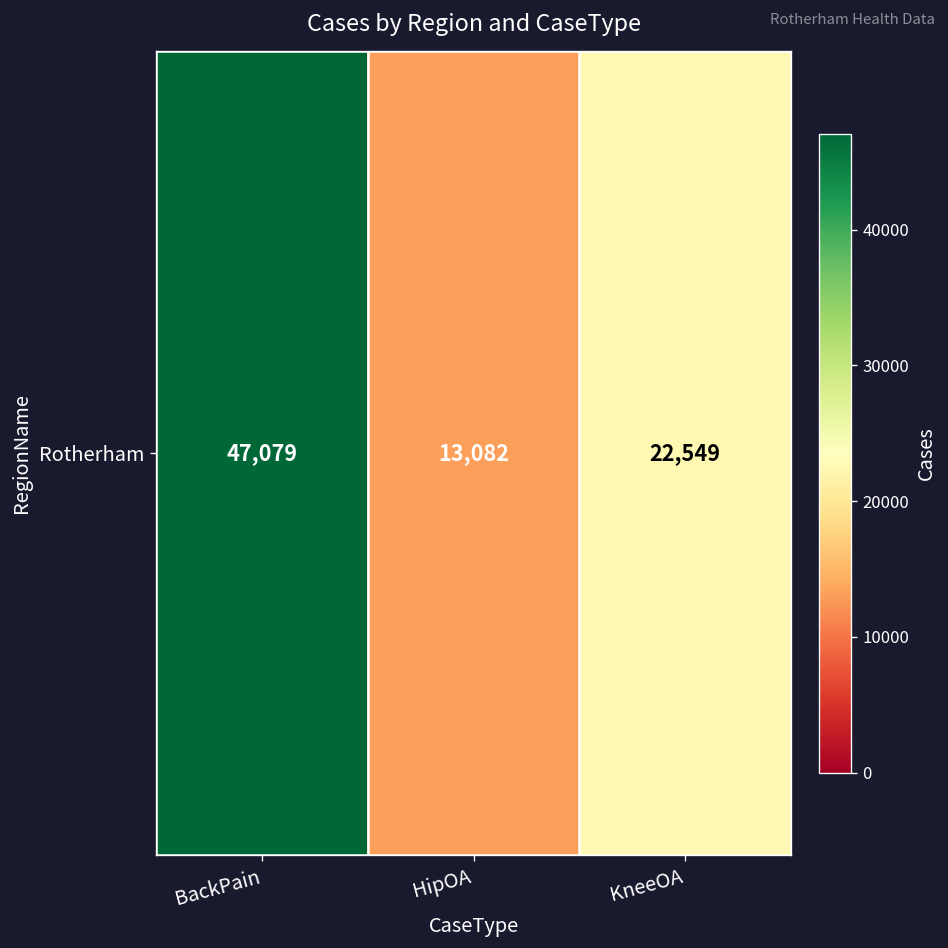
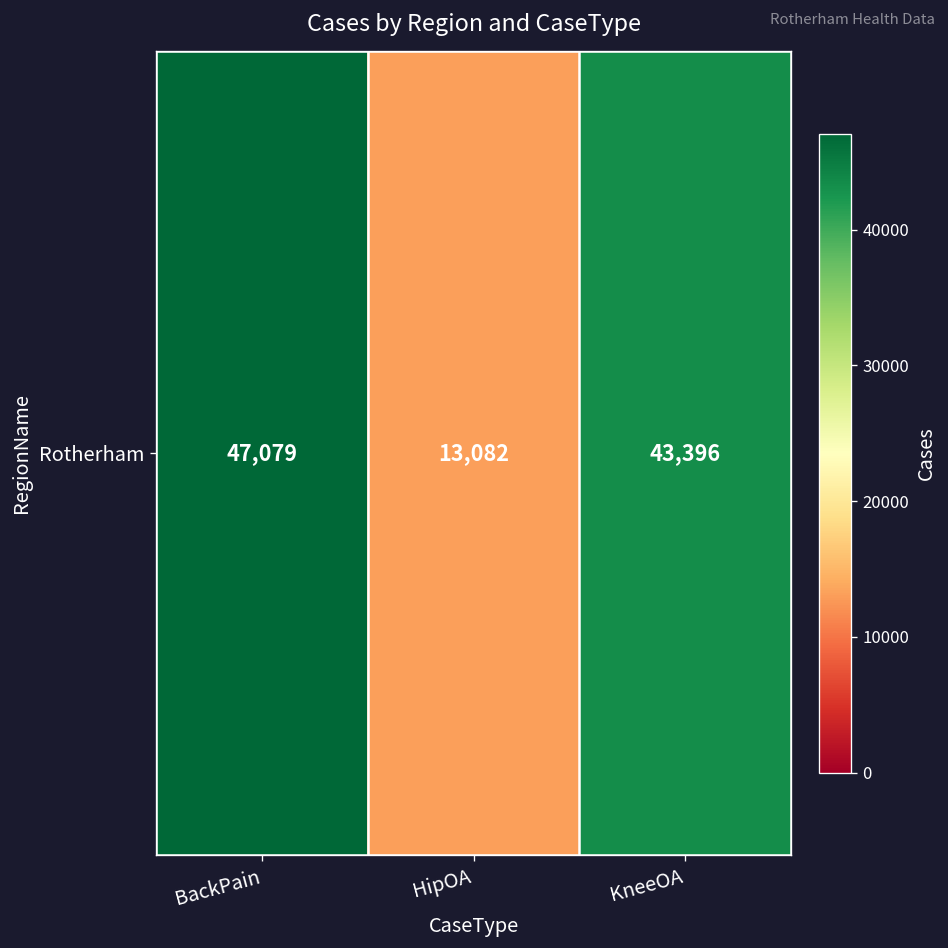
Rotherham, KneeOA: 22,549 -> 43,396
